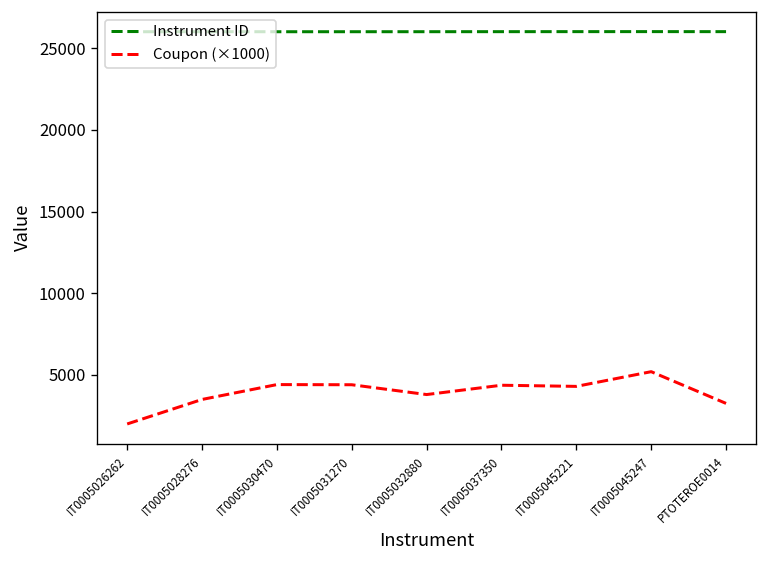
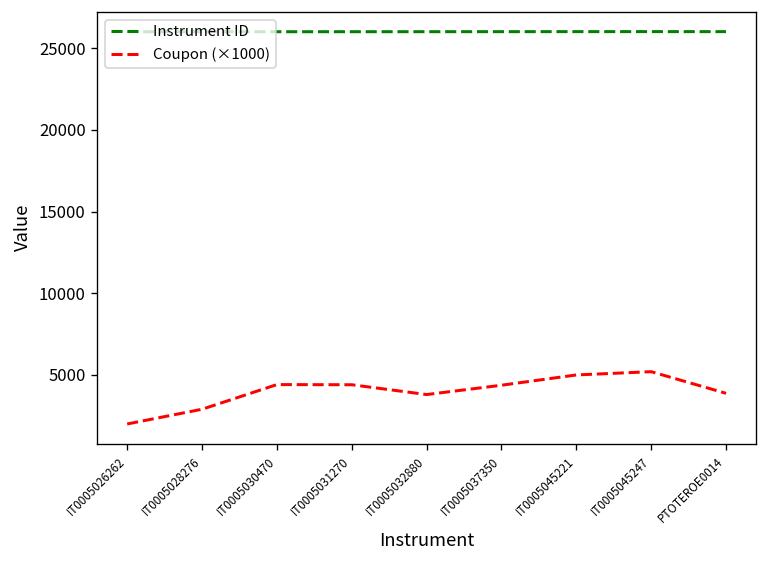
Coupon (×1000), IT0005028276: 3500 -> 2900
Coupon (×1000), IT0005045221: 4300 -> 5000
Coupon (×1000), PTOTEROE0014: 3300 -> 3900
